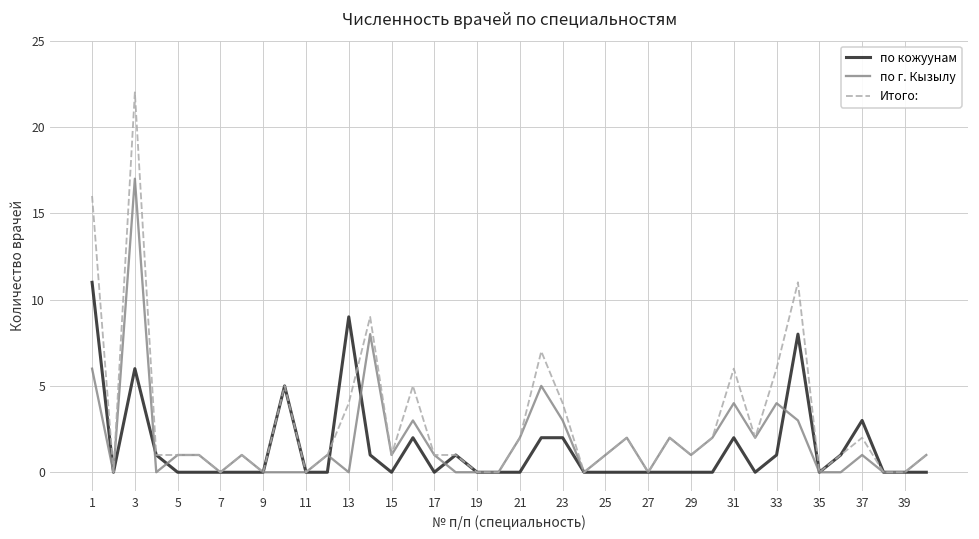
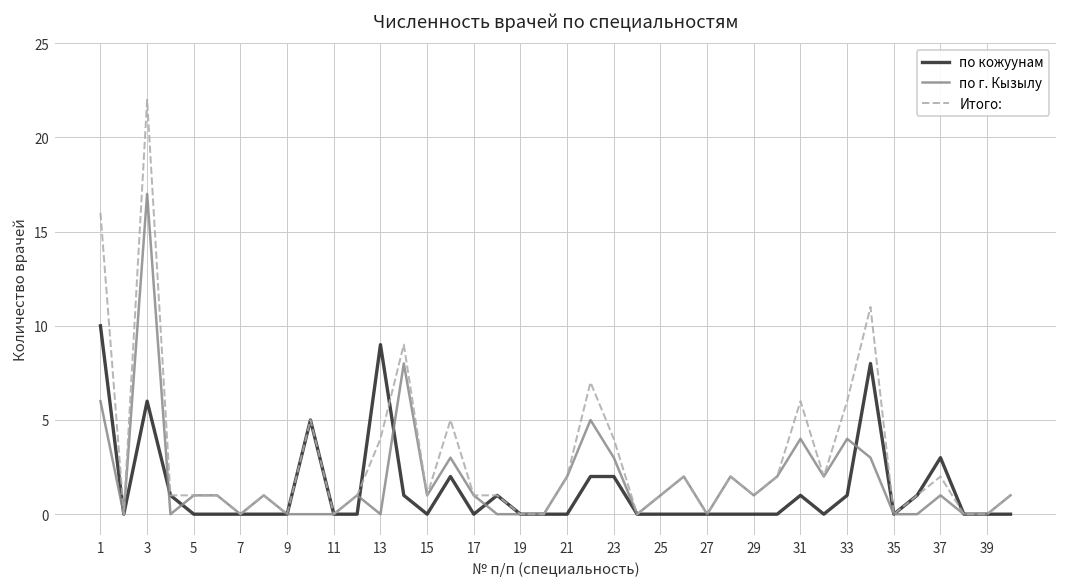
по кожуунам, 1: 11 -> 10
по кожуунам, 31: 2 -> 1
